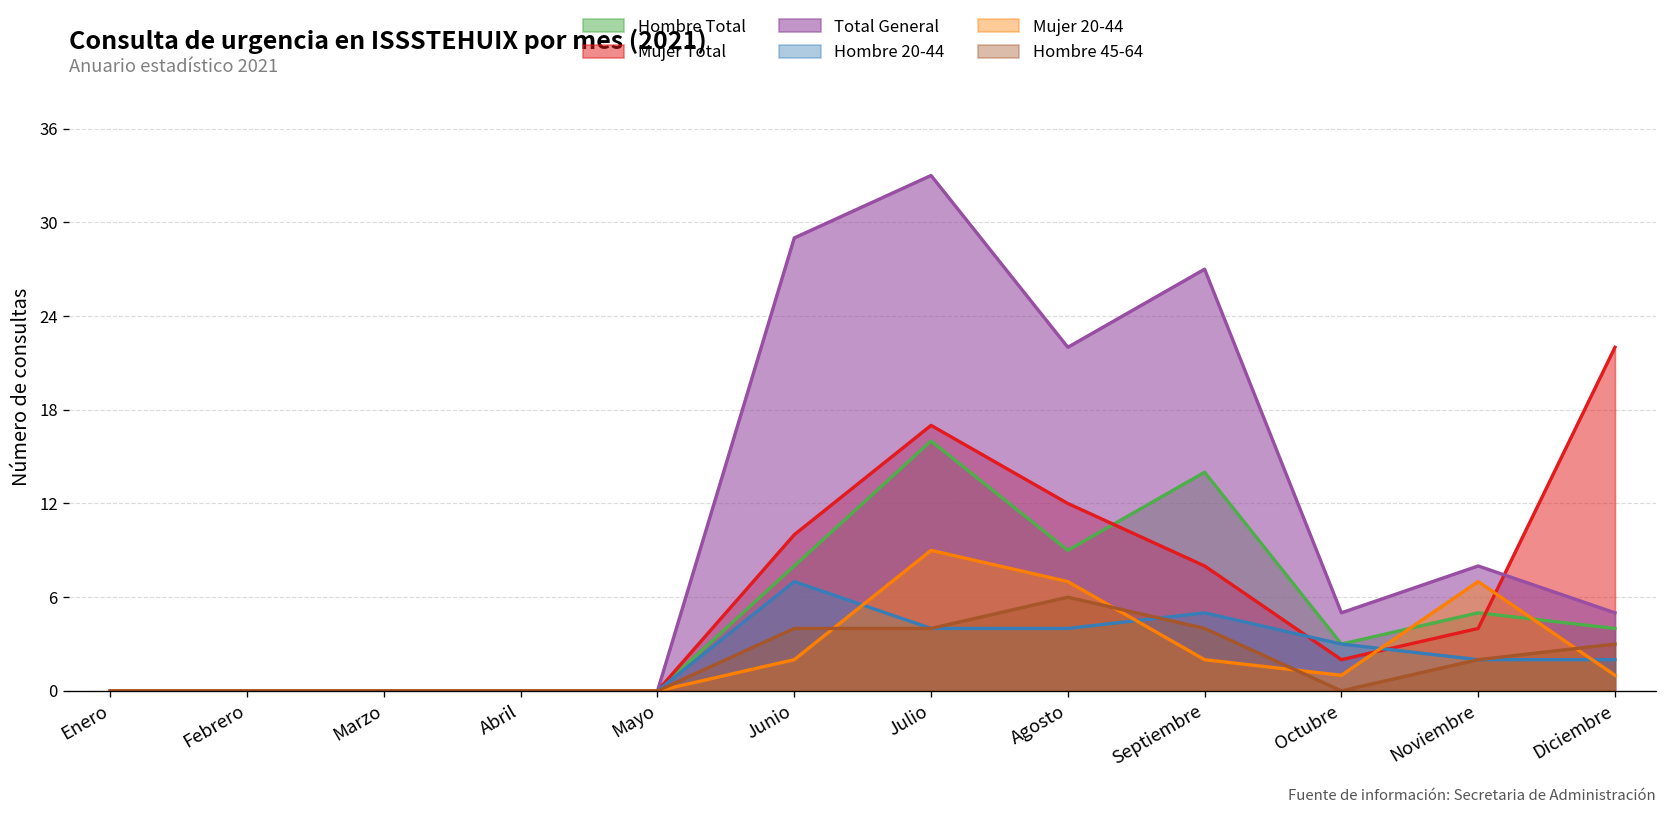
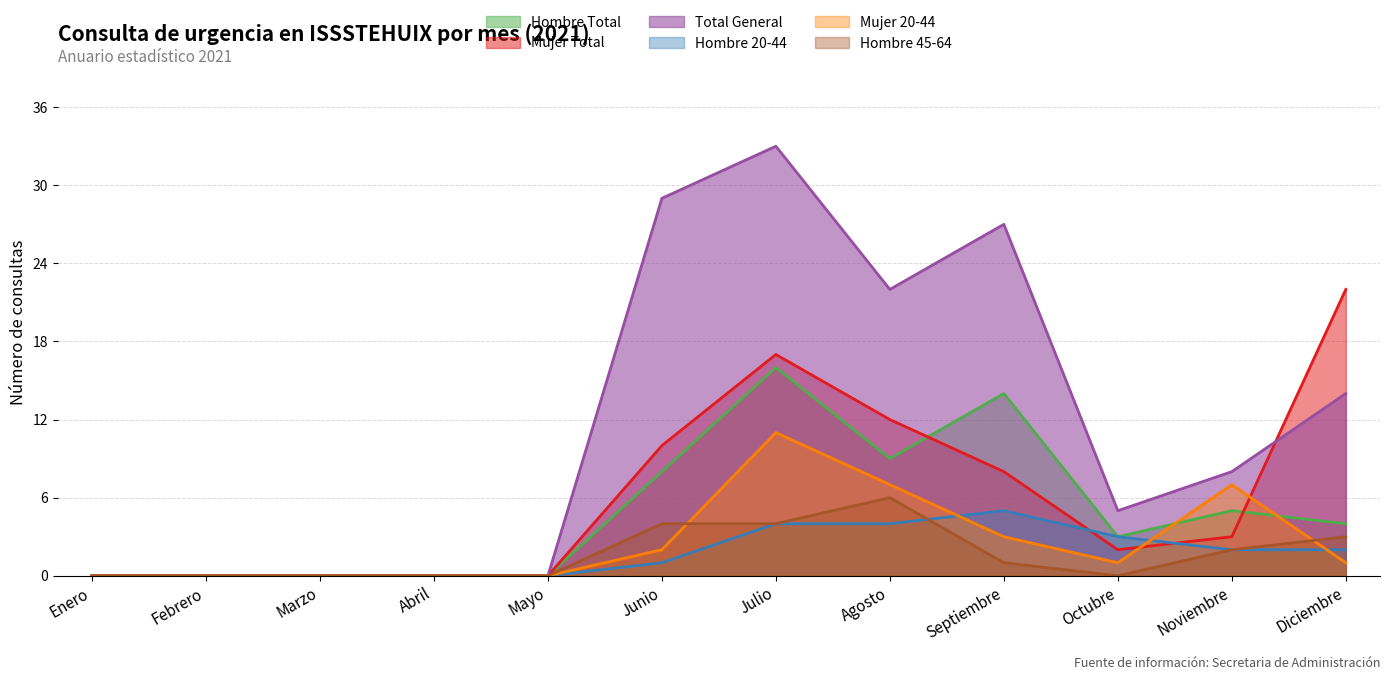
Hombre 20-44, Junio: 7 -> 1
Mujer 20-44, Julio: 9 -> 11
Mujer 20-44, Septiembre: 2 -> 3
Hombre 45-64, Septiembre: 4 -> 1
Mujer Total, Noviembre: 4 -> 3
Total General, Diciembre: 5 -> 14
